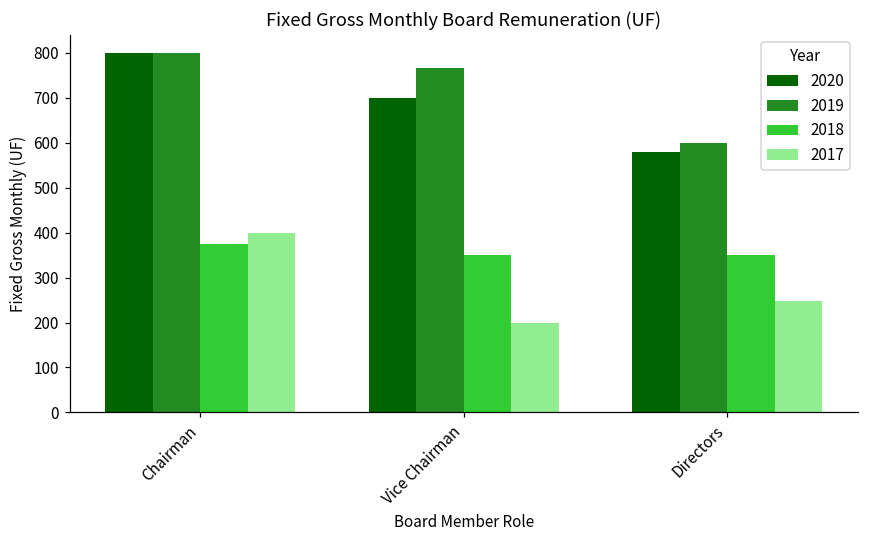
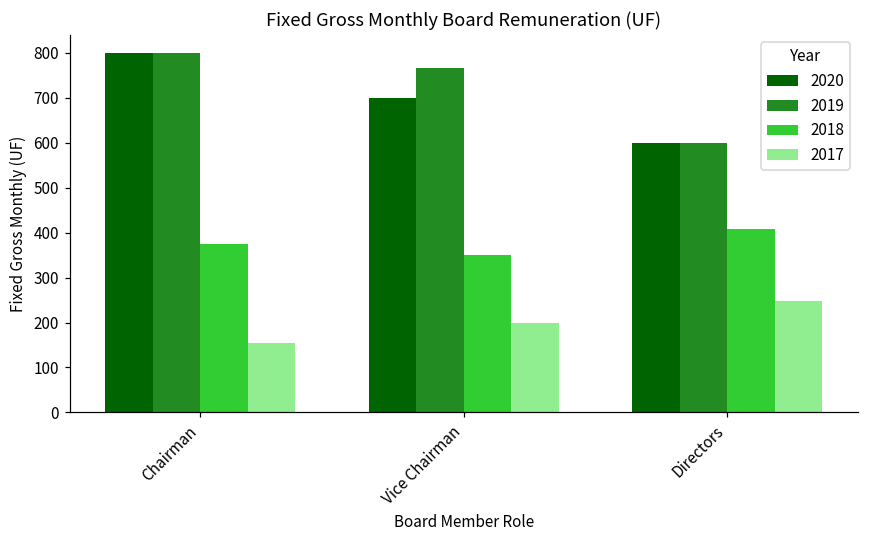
2017, Chairman: 400 -> 150
2020, Directors: 580 -> 600
2018, Directors: 350 -> 410
